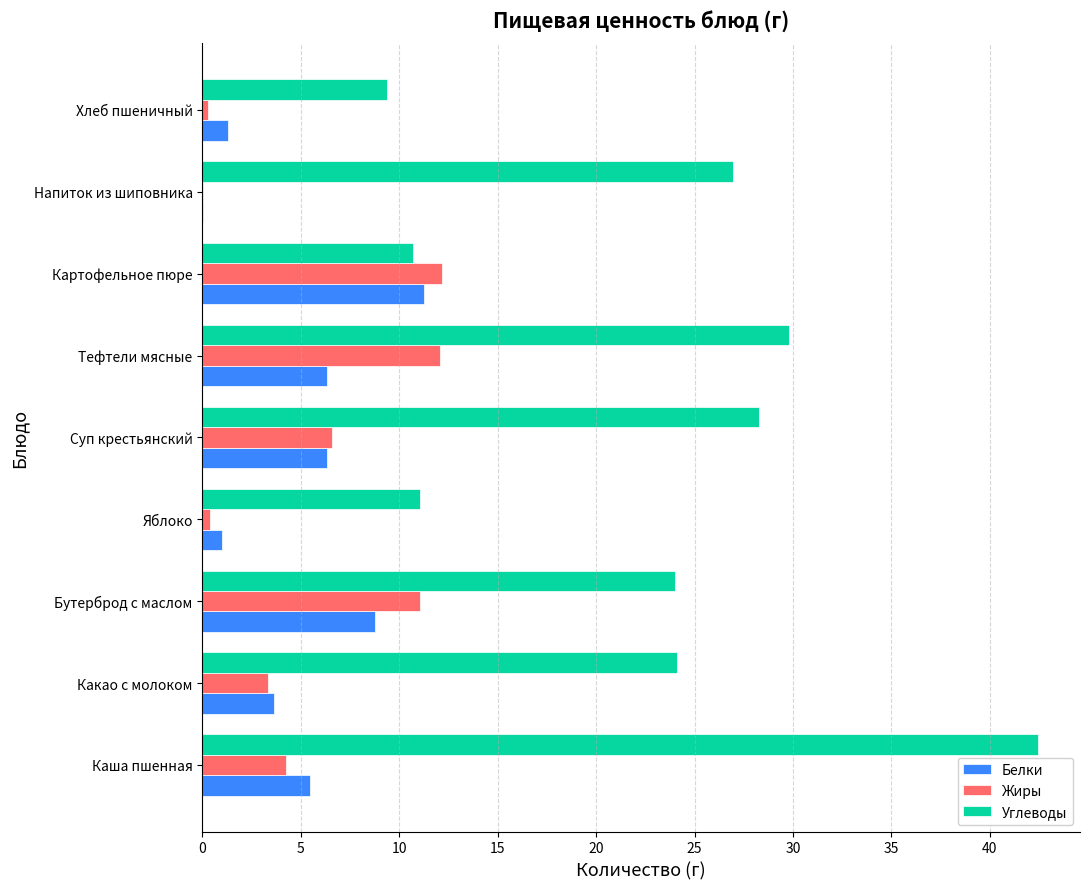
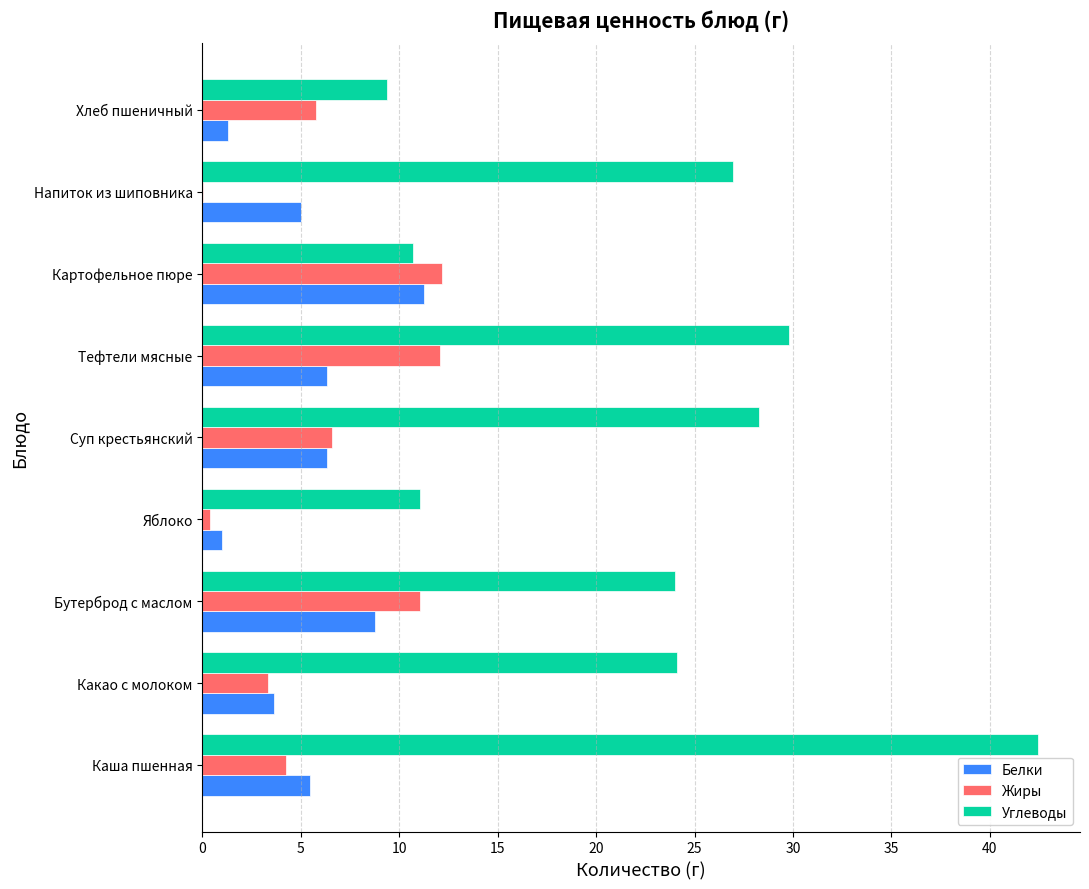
Жиры, Хлеб пшеничный: 0.3 -> 5.8
Белки, Напиток из шиповника: 0.0 -> 5.0
